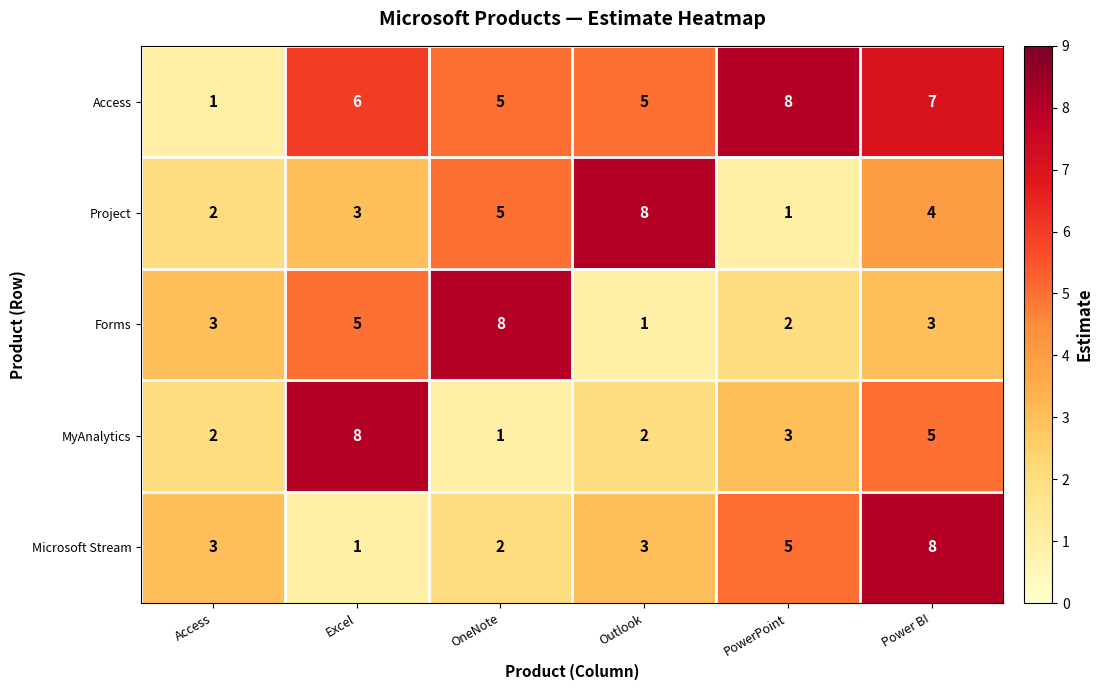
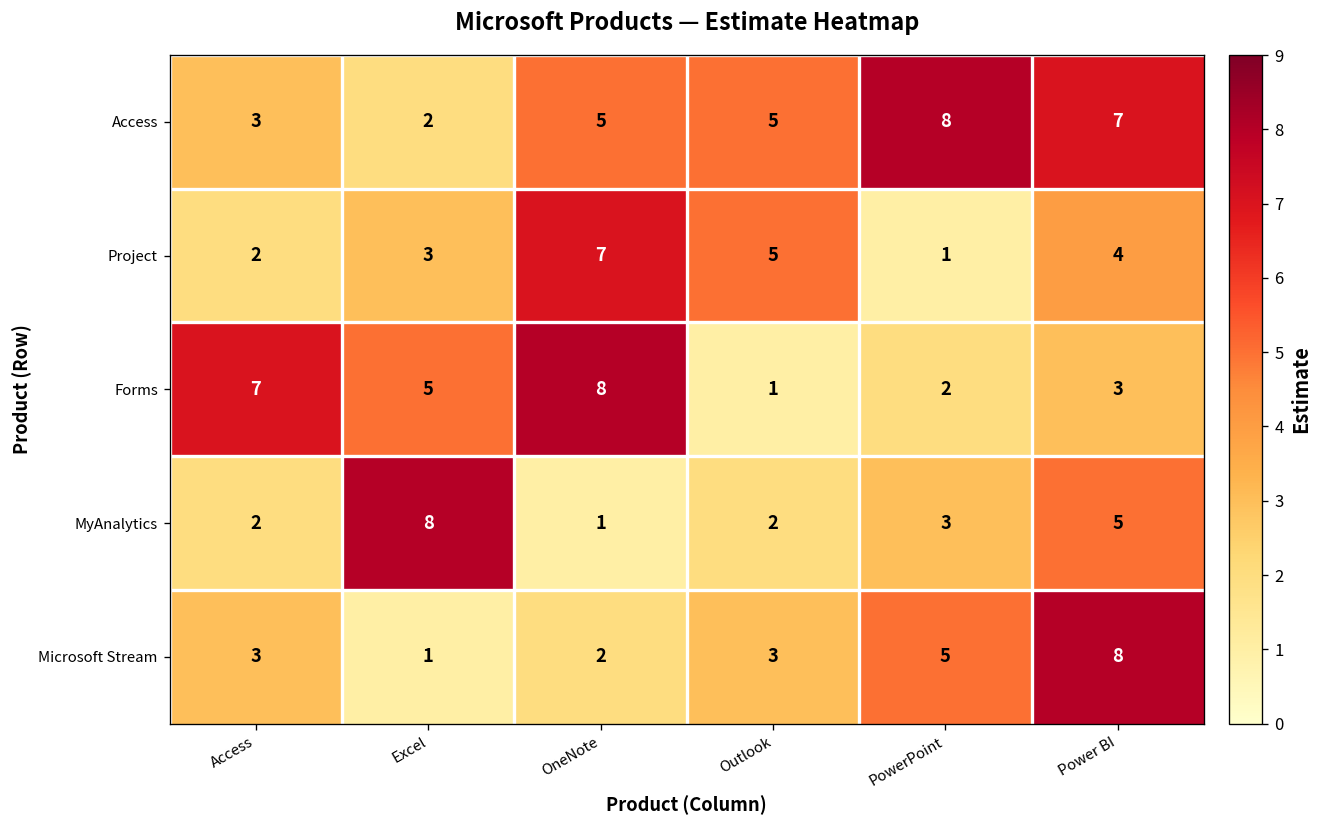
Access, Access: 1 -> 3
Access, Excel: 6 -> 2
Project, OneNote: 5 -> 7
Project, Outlook: 8 -> 5
Forms, Access: 3 -> 7
